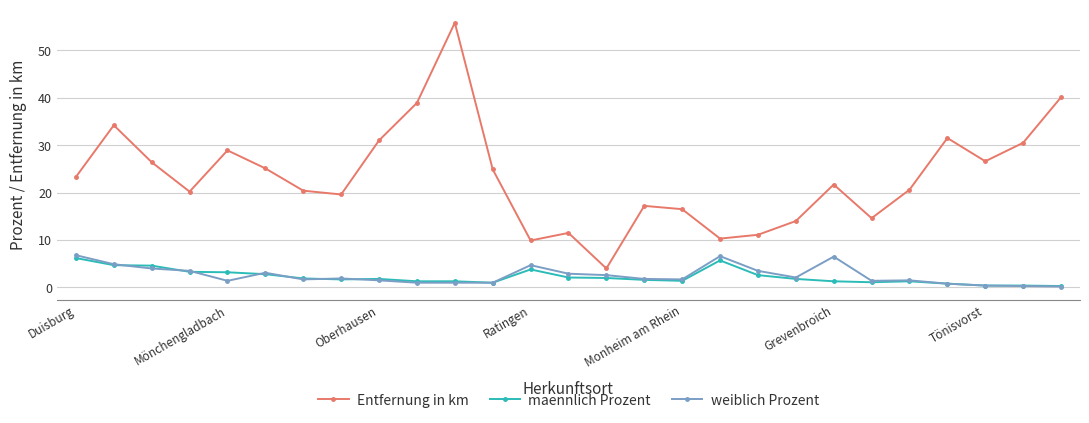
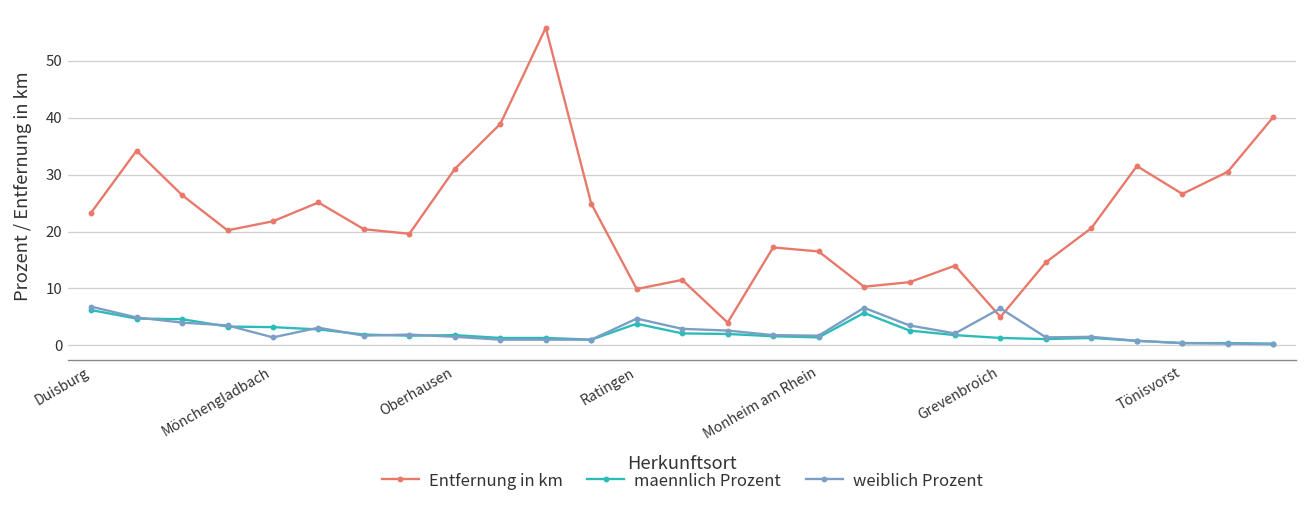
Entfernung in km, Mönchengladbach: 29 -> 22
Entfernung in km, Grevenbroich: 22 -> 5
